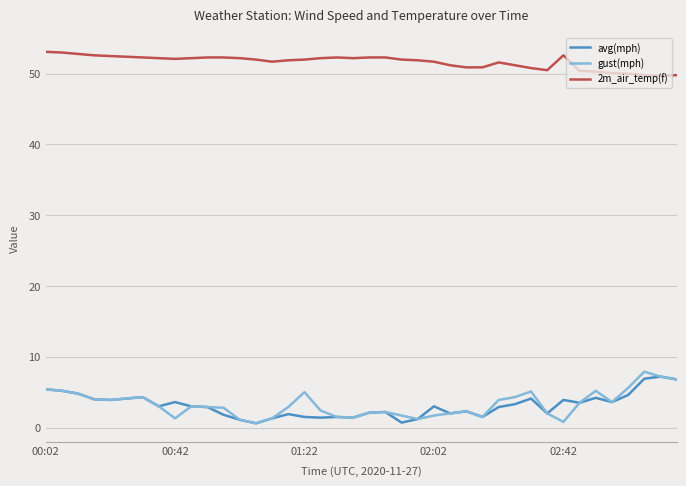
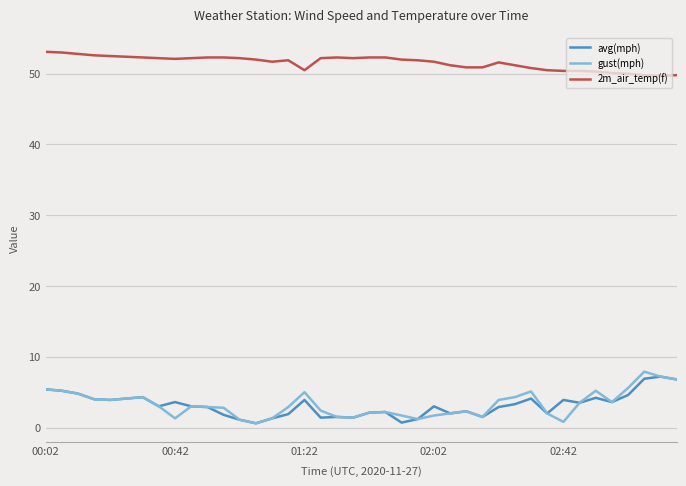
avg(mph), 01:22: 2 -> 4
2m_air_temp(f), 01:22: 52 -> 51
2m_air_temp(f), 02:42: 53 -> 50
